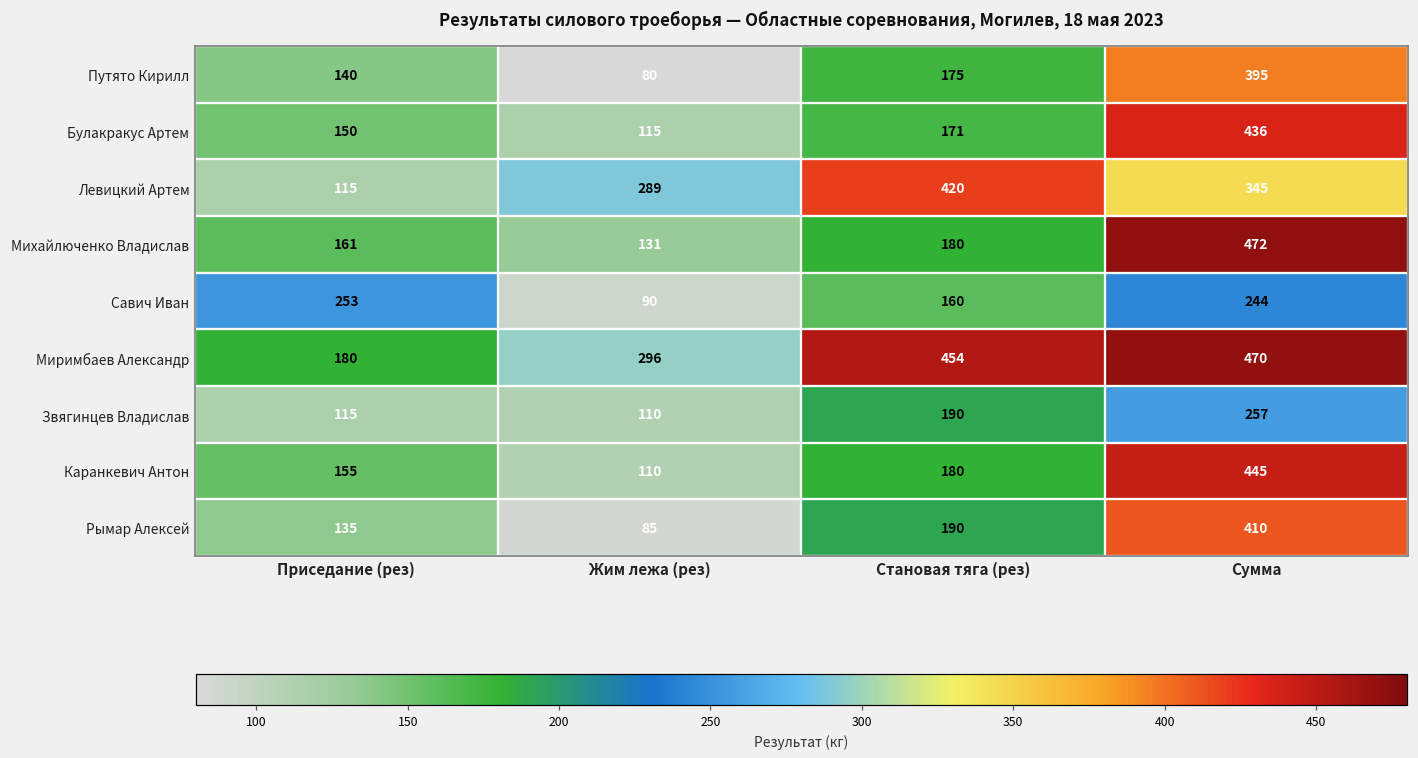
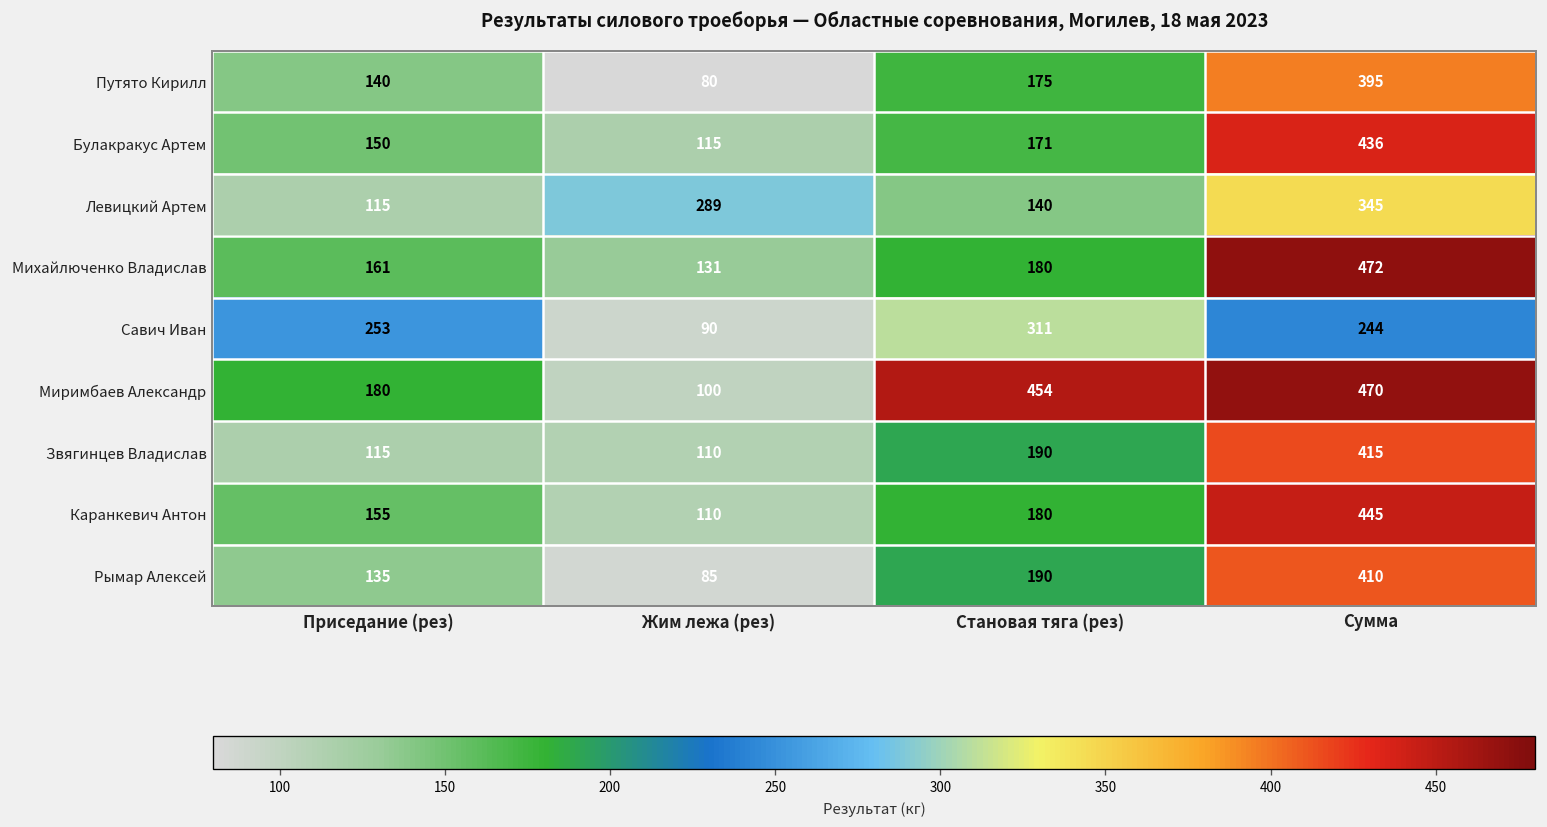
Левицкий Артем, Становая тяга (рез): 420 -> 140
Савич Иван, Становая тяга (рез): 160 -> 311
Миримбаев Александр, Жим лежа (рез): 296 -> 100
Звягинцев Владислав, Сумма: 257 -> 415
